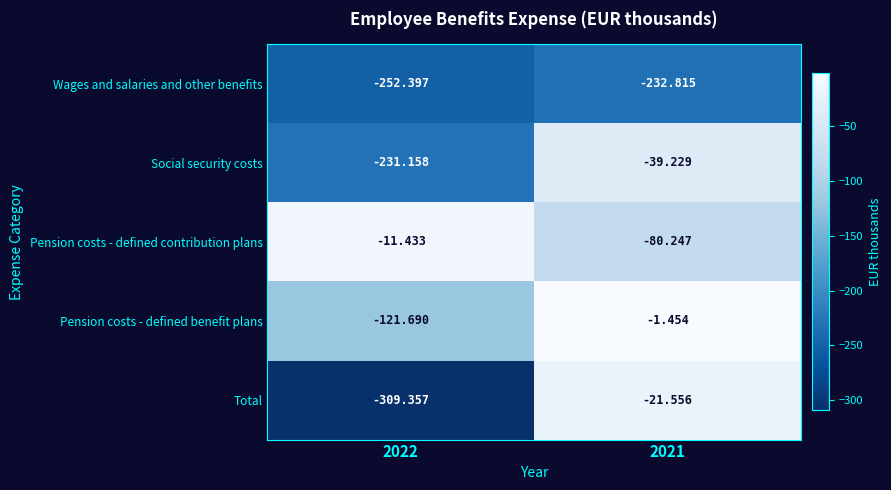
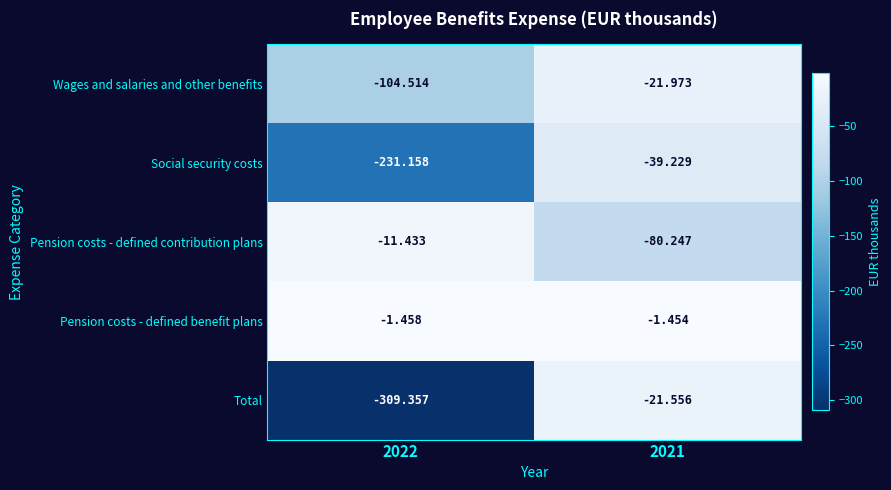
Wages and salaries and other benefits, 2022: -252.397 -> -104.514
Wages and salaries and other benefits, 2021: -232.815 -> -21.973
Pension costs - defined benefit plans, 2022: -121.690 -> -1.458
